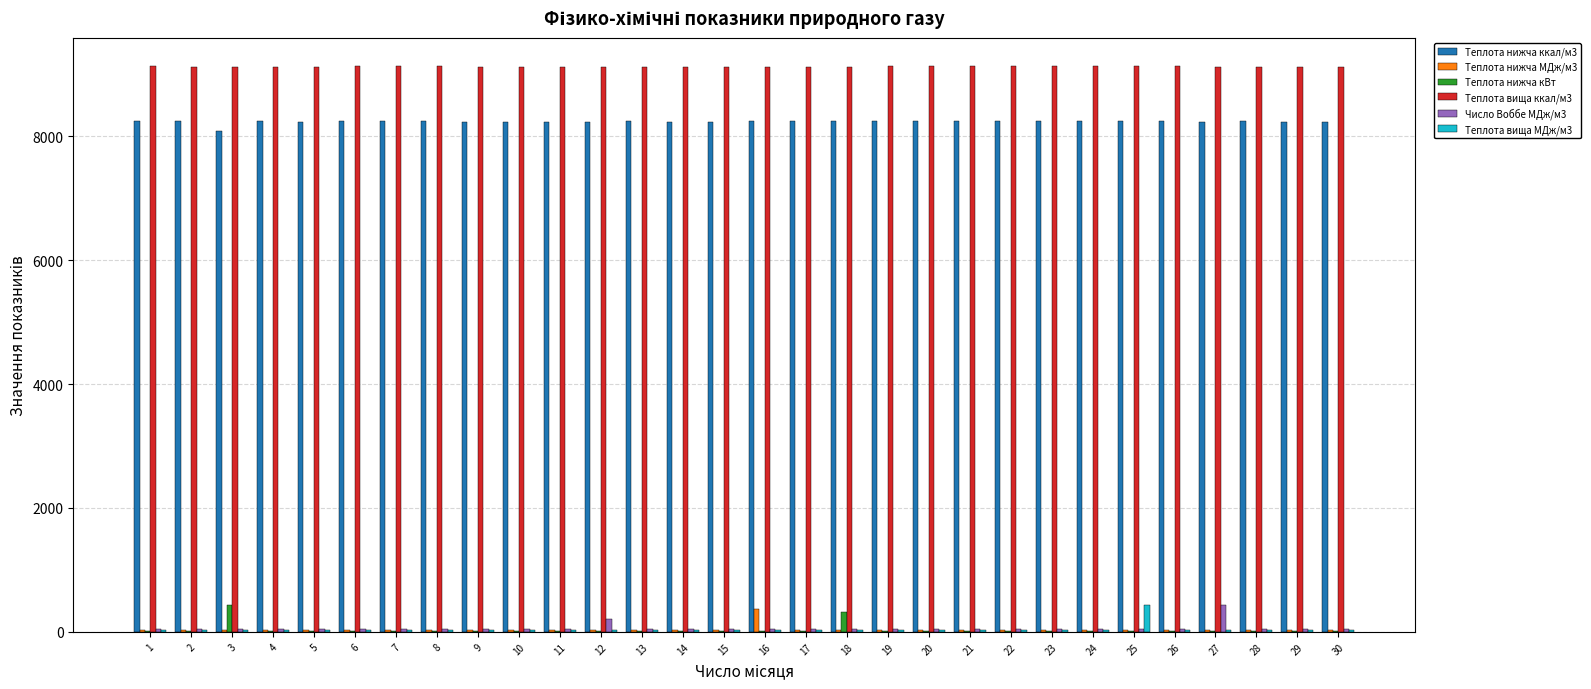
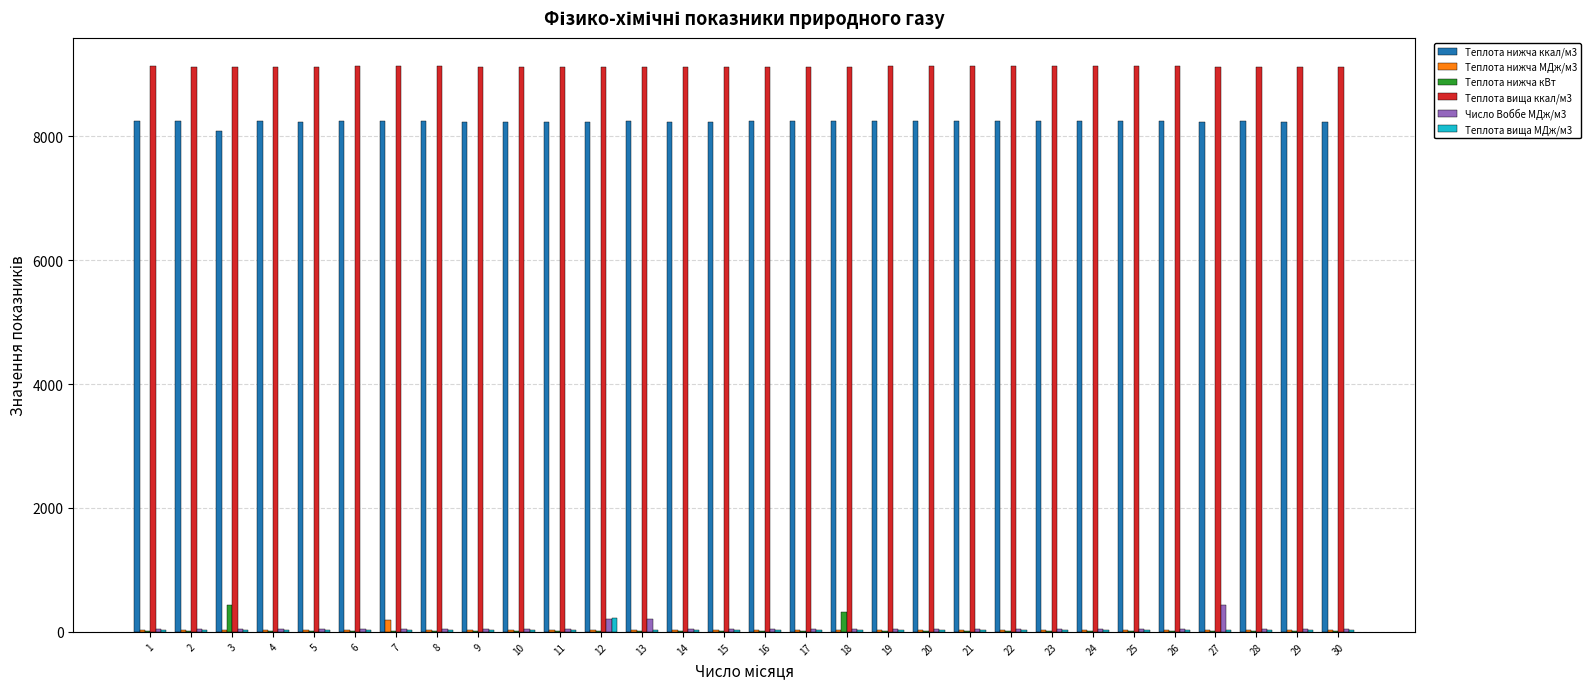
Теплота нижча МДж/м3, 7: 0 -> 200
Теплота вища МДж/м3, 12: 0 -> 200
Число Воббе МДж/м3, 13: 0 -> 200
Теплота нижча МДж/м3, 16: 400 -> 0
Теплота вища МДж/м3, 25: 400 -> 0
